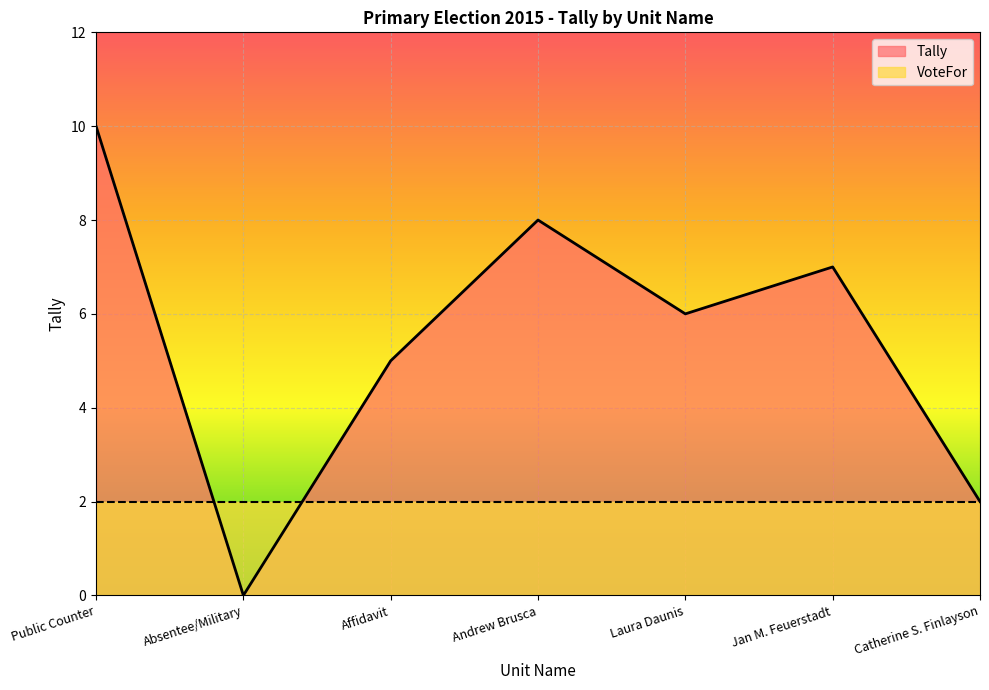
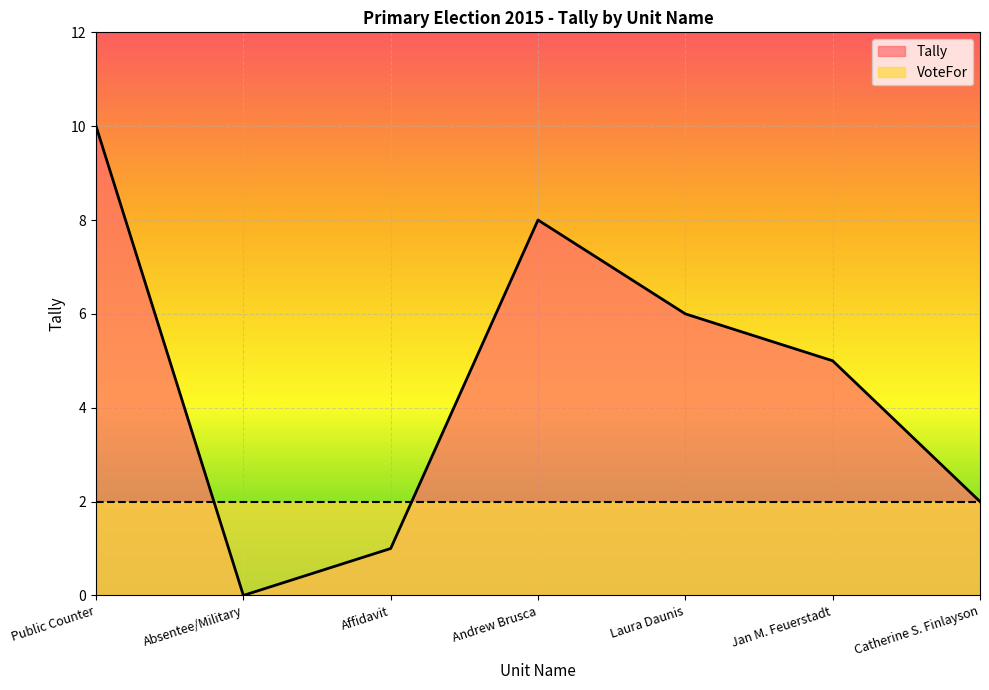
Tally, Affidavit: 5 -> 1
Tally, Jan M. Feuerstadt: 7 -> 5
